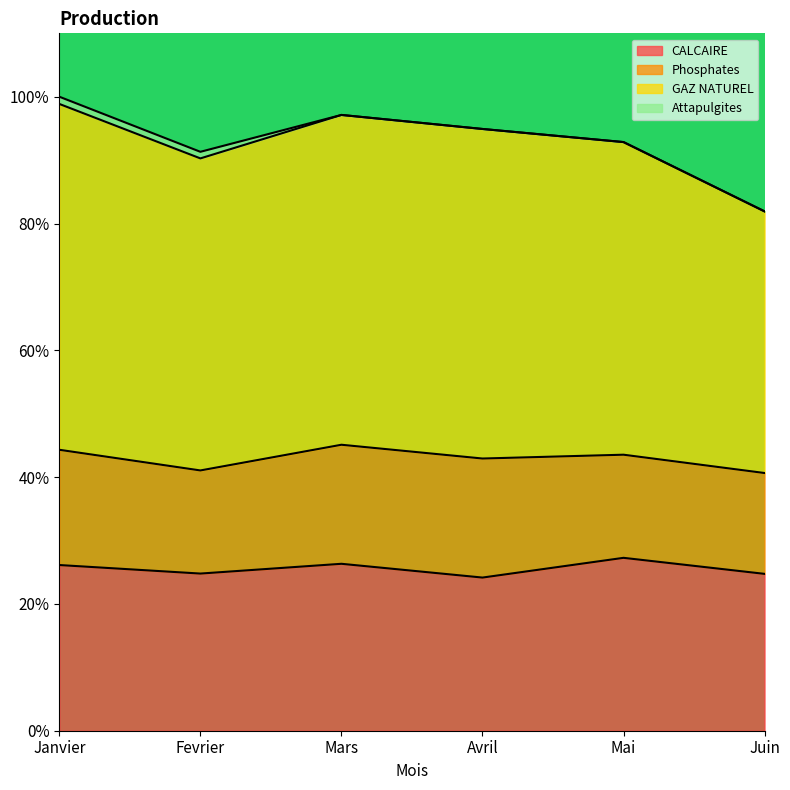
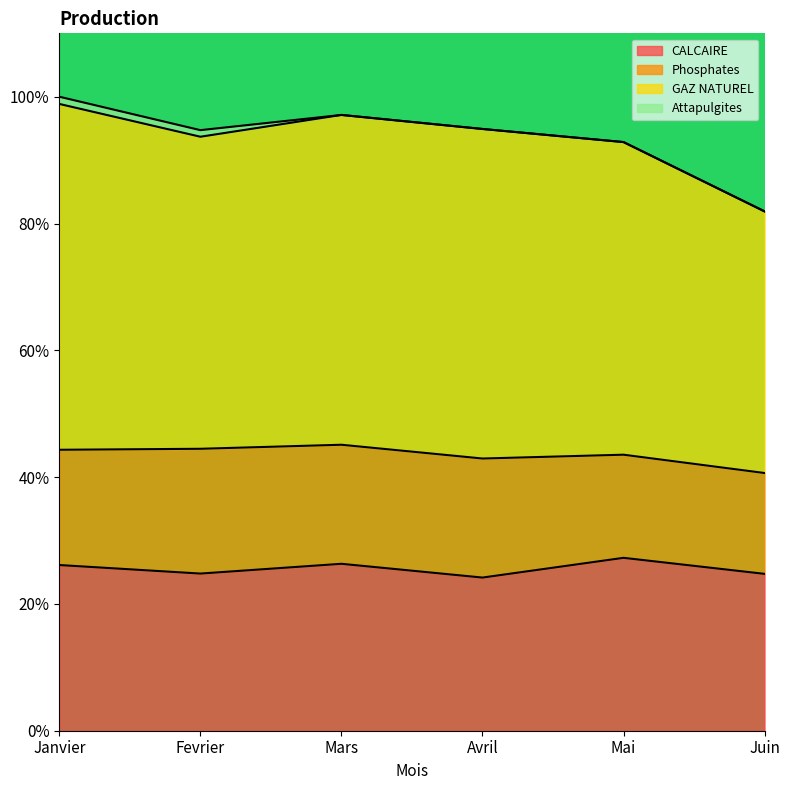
Phosphates, Fevrier: 16% -> 20%
